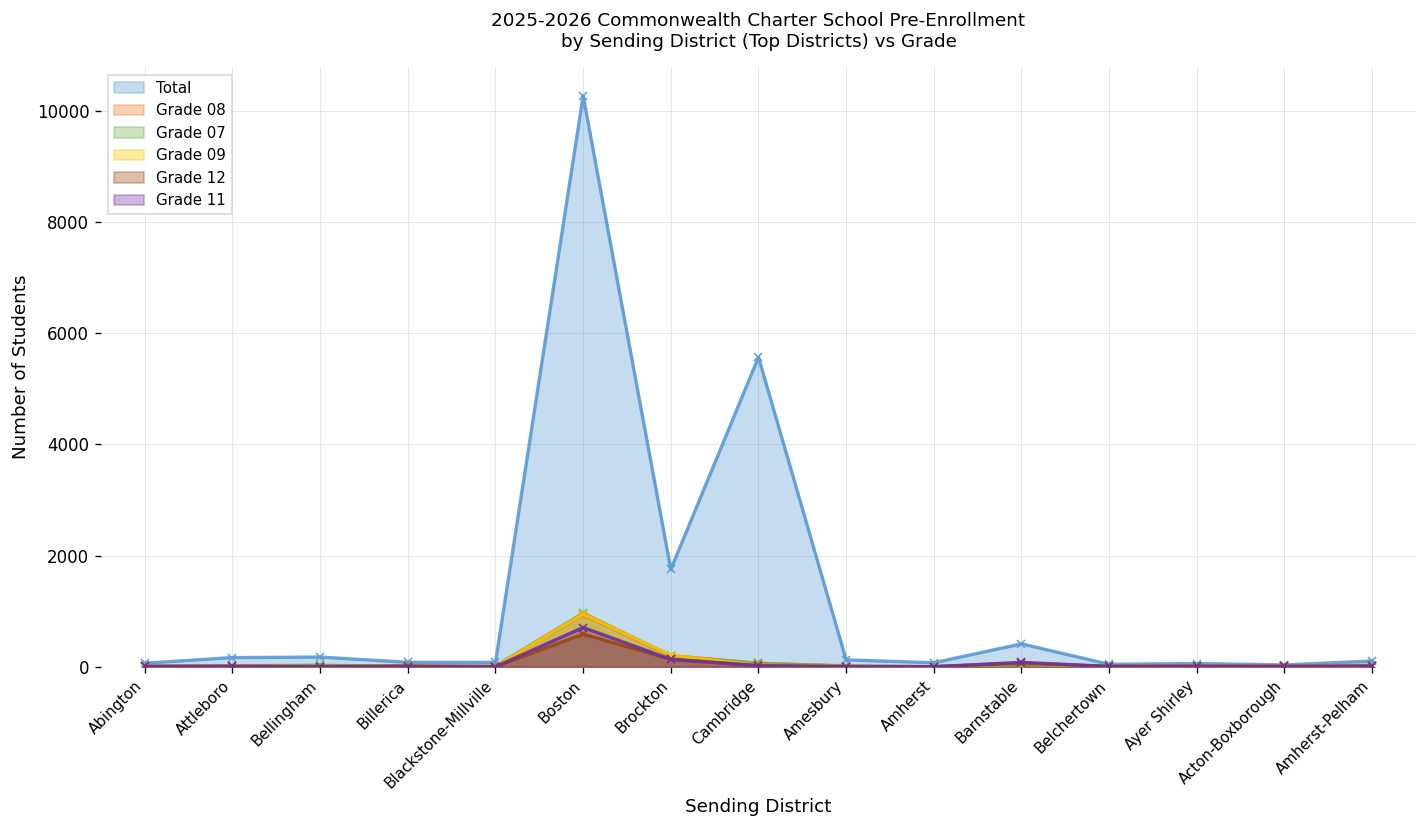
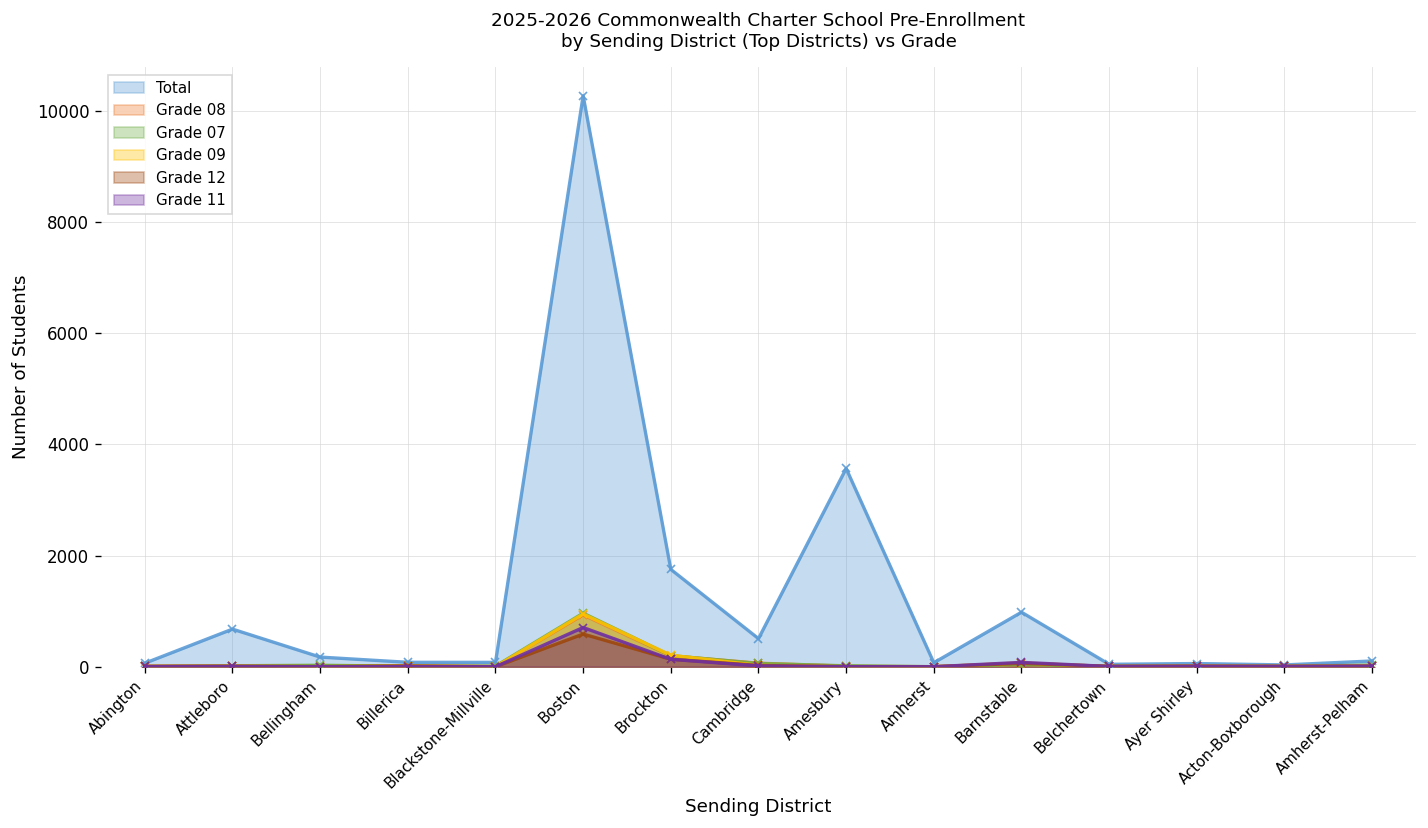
Total, Attleboro: 200 -> 700
Total, Cambridge: 5600 -> 500
Total, Amesbury: 100 -> 3600
Total, Barnstable: 400 -> 1000
